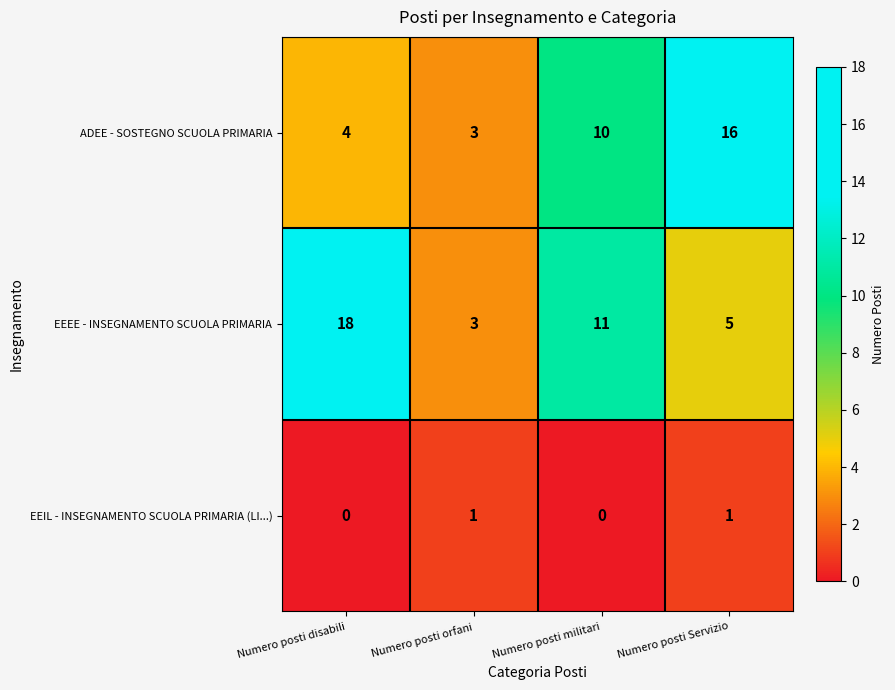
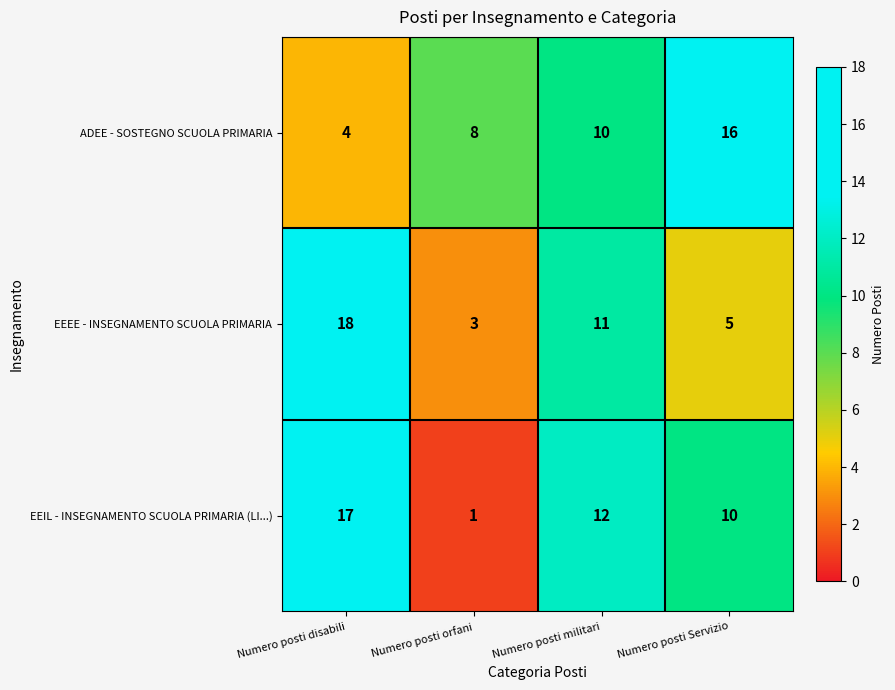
ADEE - SOSTEGNO SCUOLA PRIMARIA, Numero posti orfani: 3 -> 8
EEIL - INSEGNAMENTO SCUOLA PRIMARIA (LI...), Numero posti disabili: 0 -> 17
EEIL - INSEGNAMENTO SCUOLA PRIMARIA (LI...), Numero posti militari: 0 -> 12
EEIL - INSEGNAMENTO SCUOLA PRIMARIA (LI...), Numero posti Servizio: 1 -> 10
